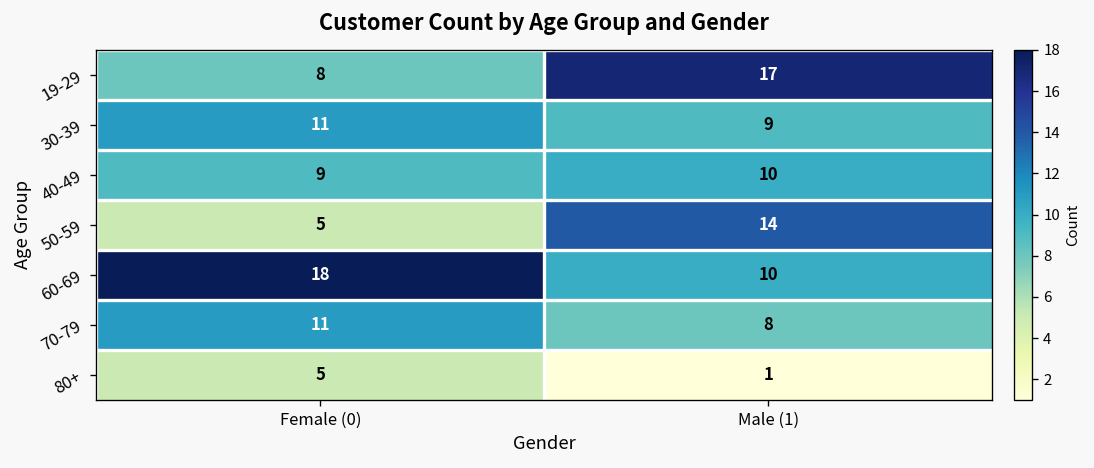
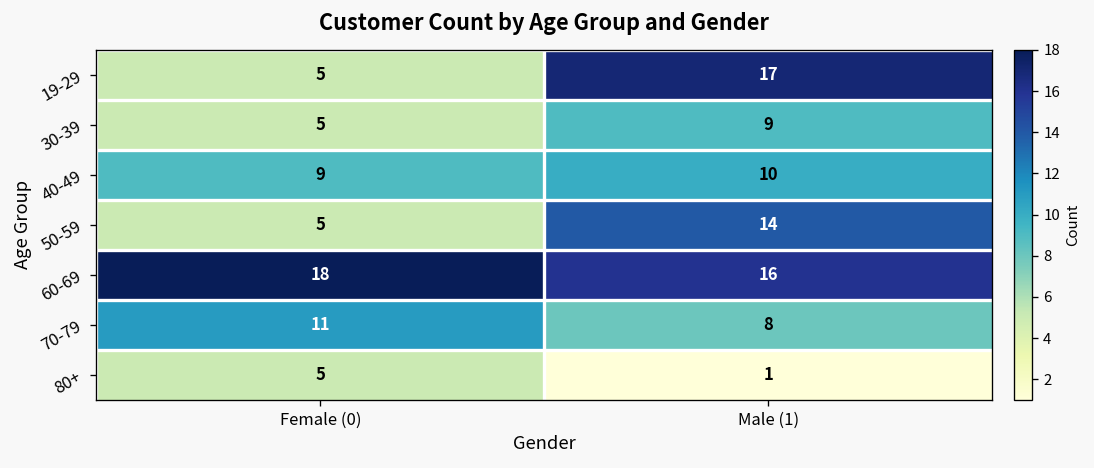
19-29, Female (0): 8 -> 5
30-39, Female (0): 11 -> 5
60-69, Male (1): 10 -> 16
